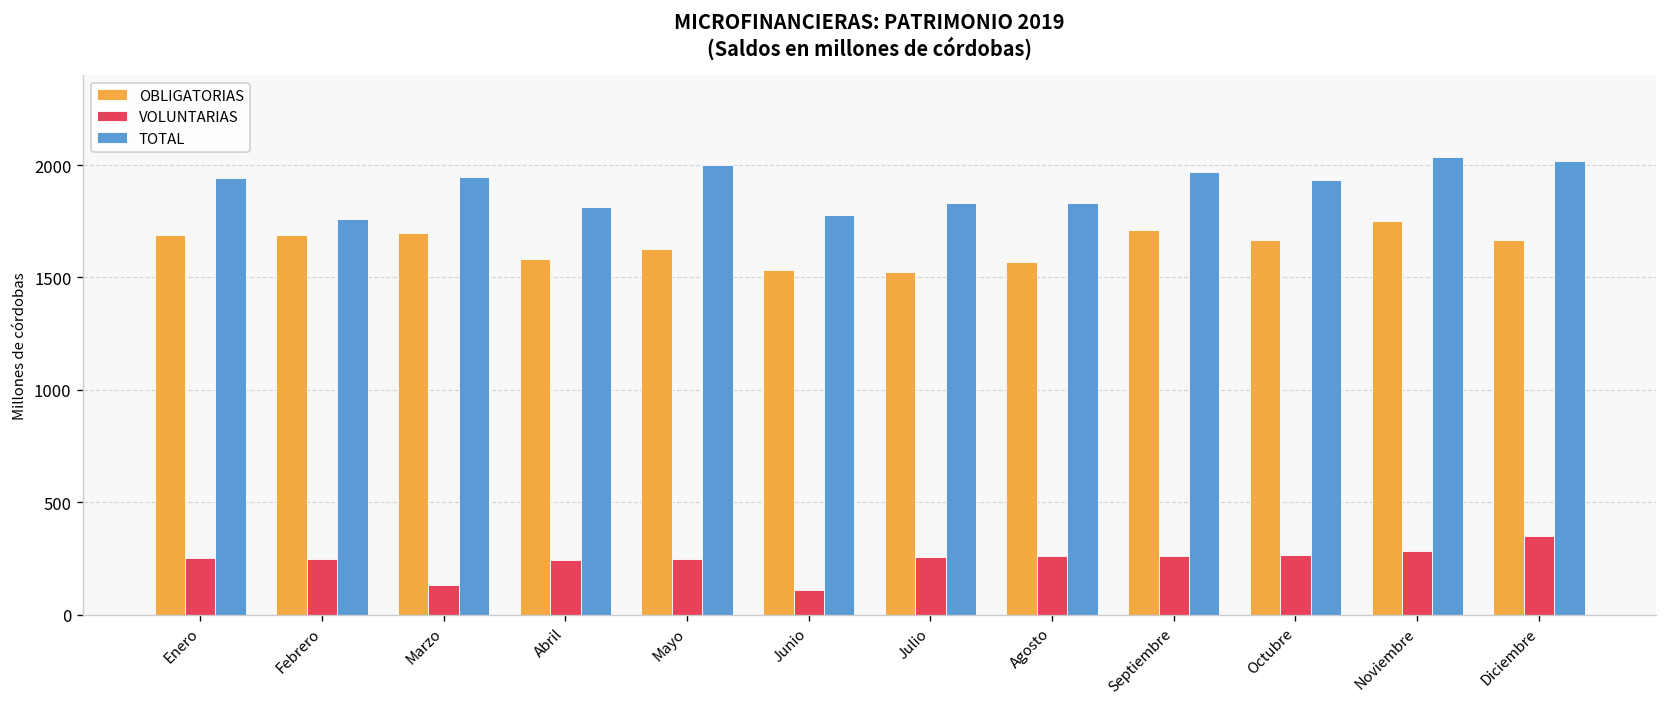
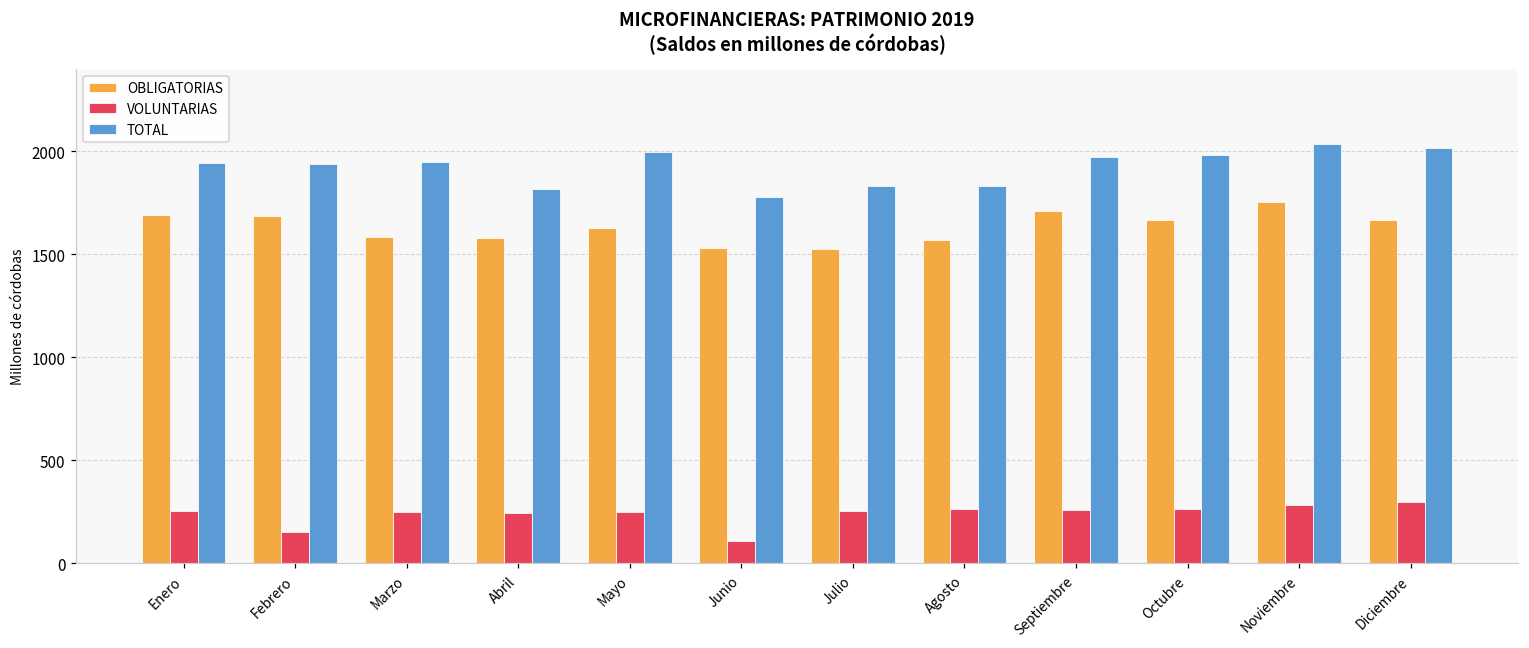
VOLUNTARIAS, Febrero: 250 -> 150
TOTAL, Febrero: 1760 -> 1940
OBLIGATORIAS, Marzo: 1700 -> 1580
VOLUNTARIAS, Marzo: 130 -> 250
TOTAL, Octubre: 1930 -> 1980
VOLUNTARIAS, Diciembre: 350 -> 300
